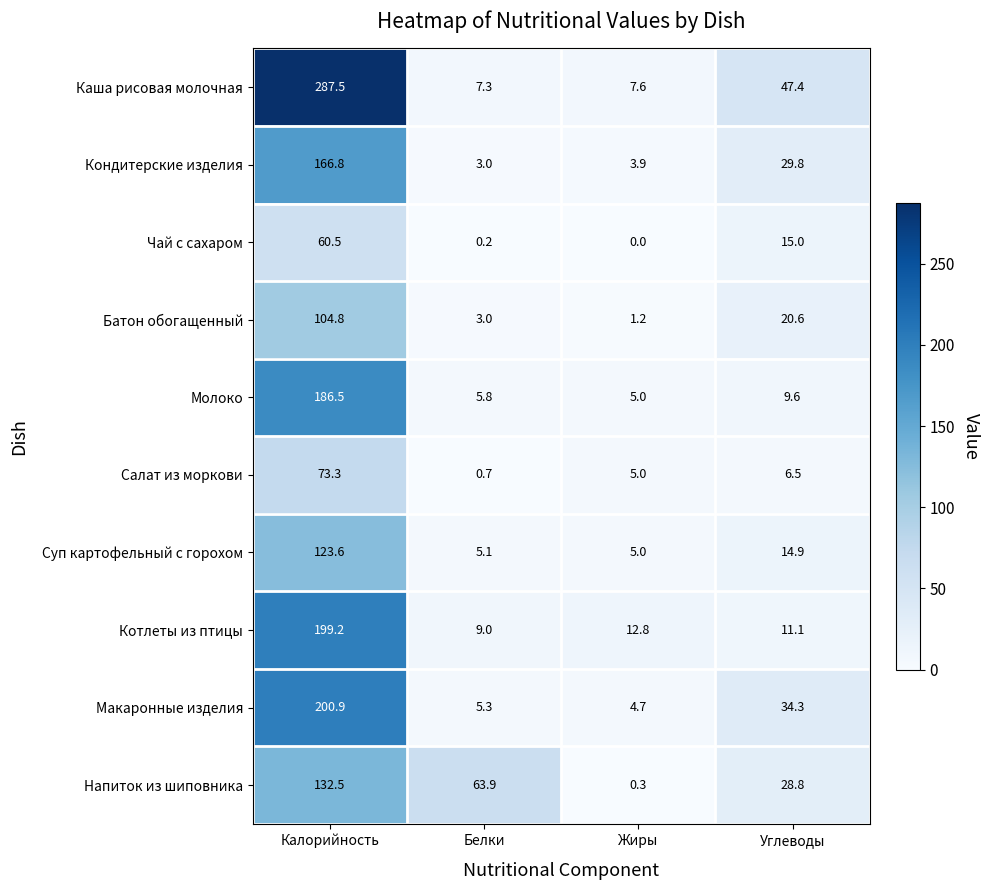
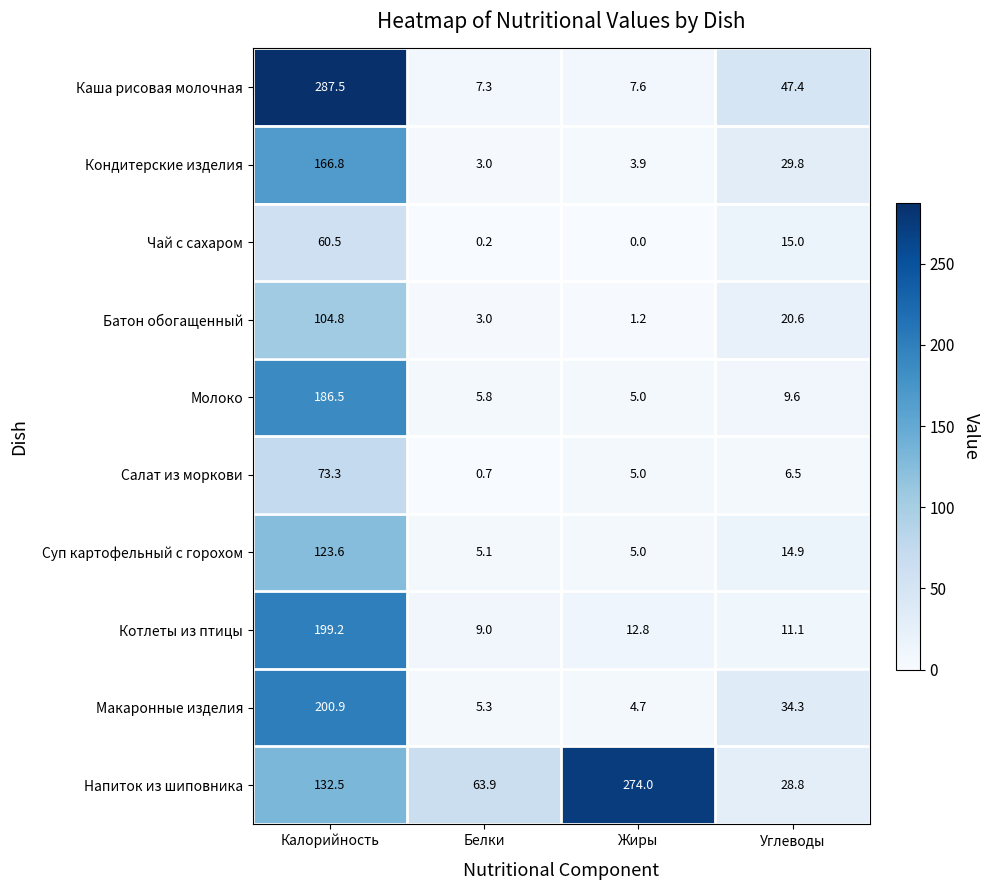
Напиток из шиповника, Жиры: 0.3 -> 274.0
